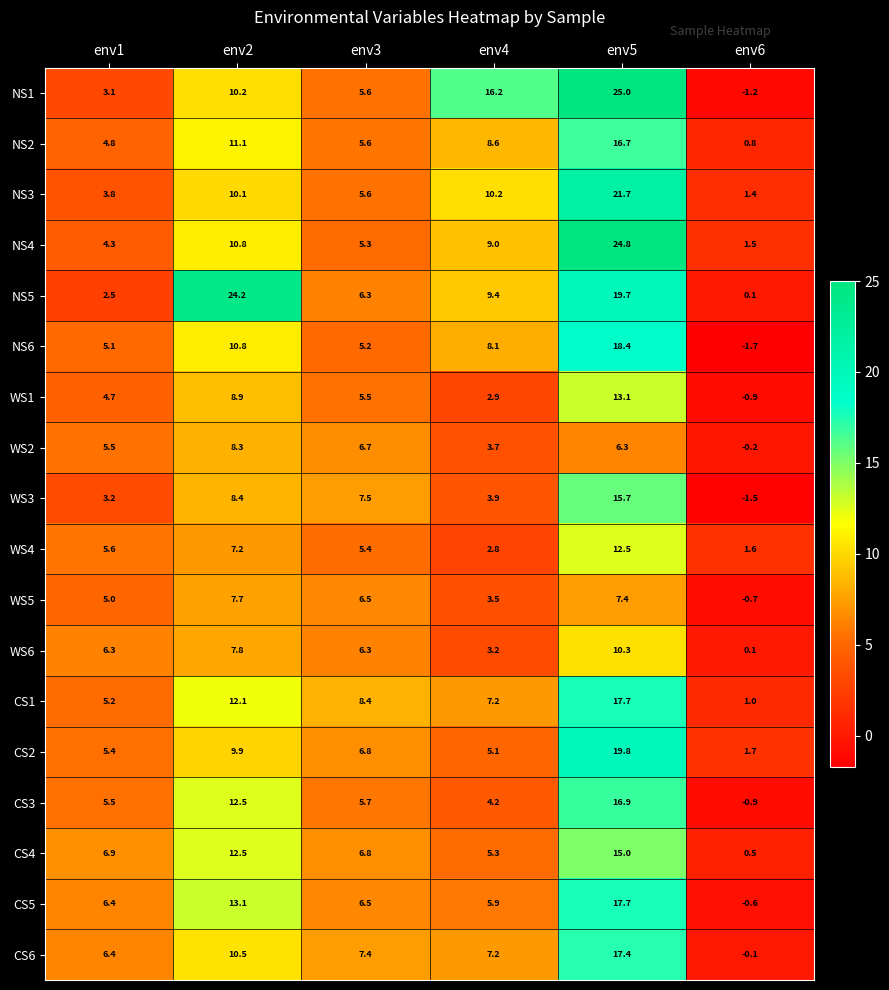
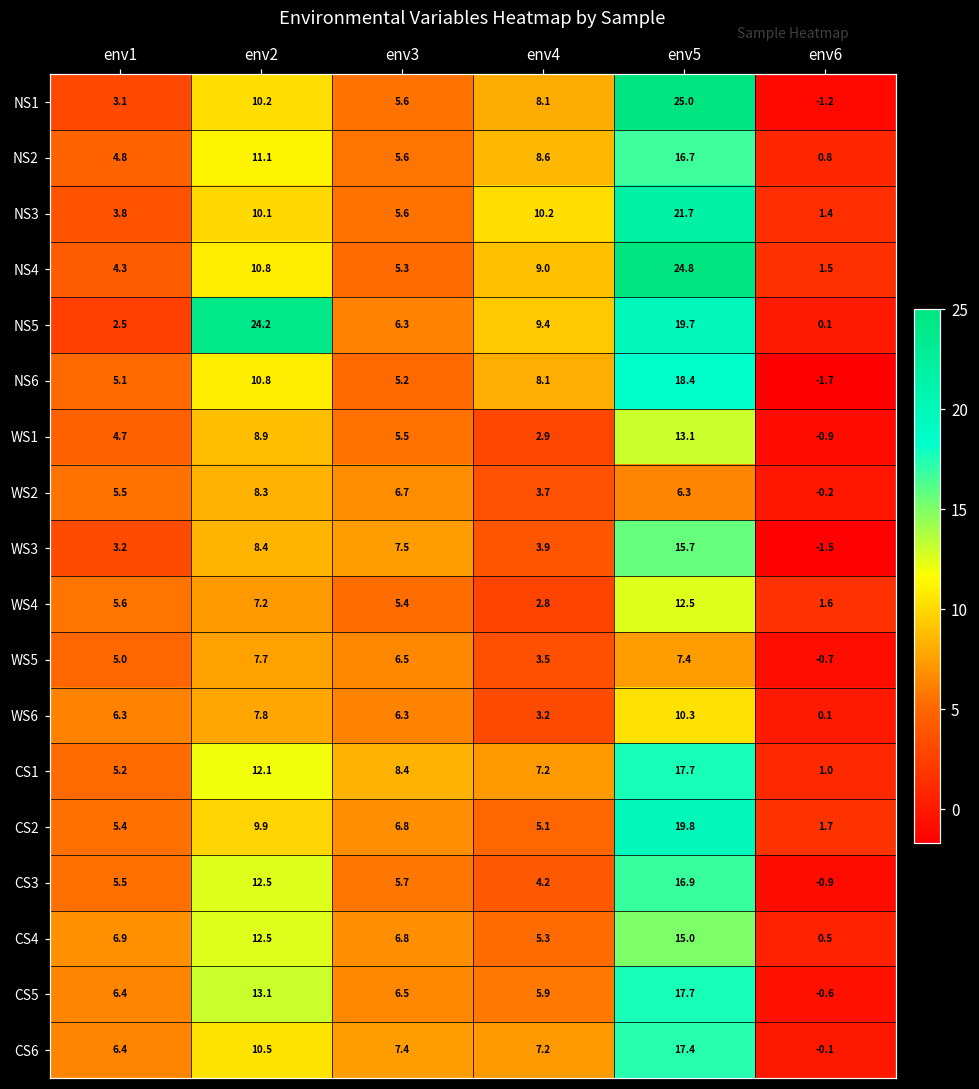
NS1, env4: 16.2 -> 8.1
